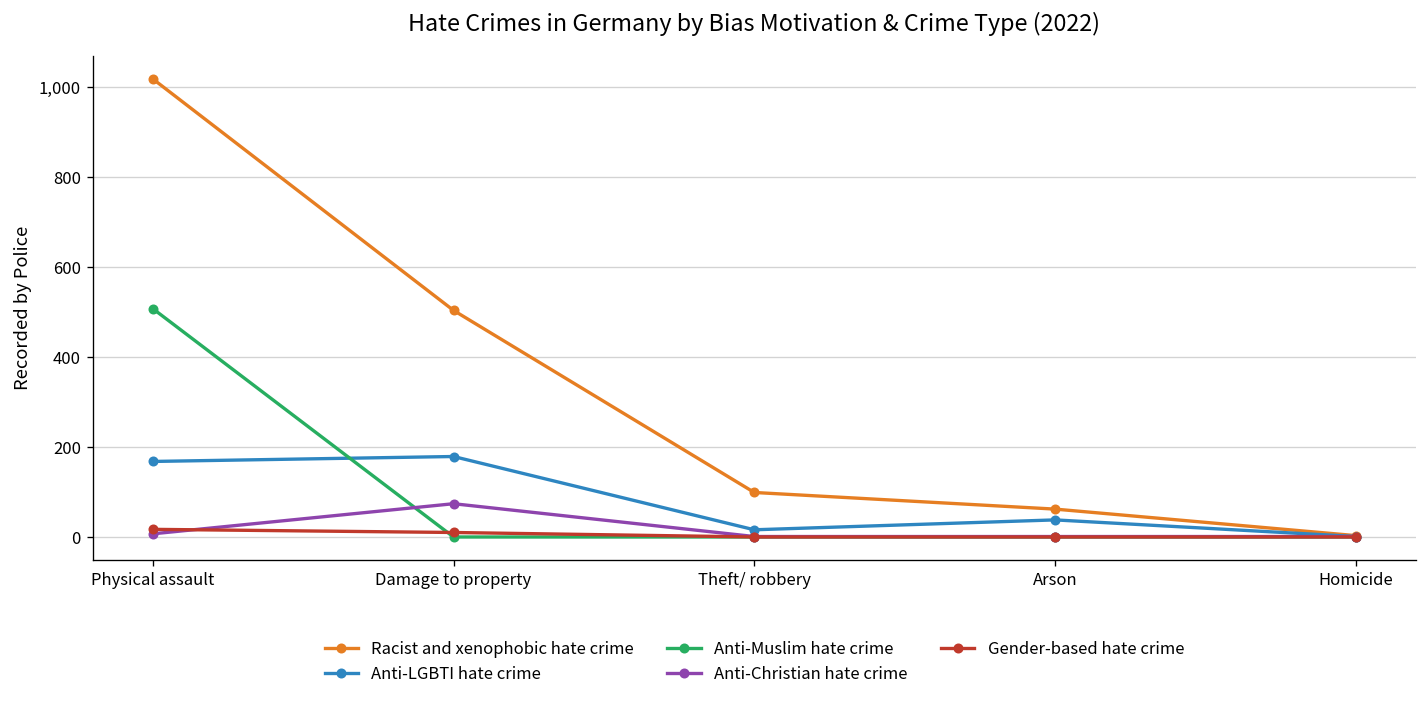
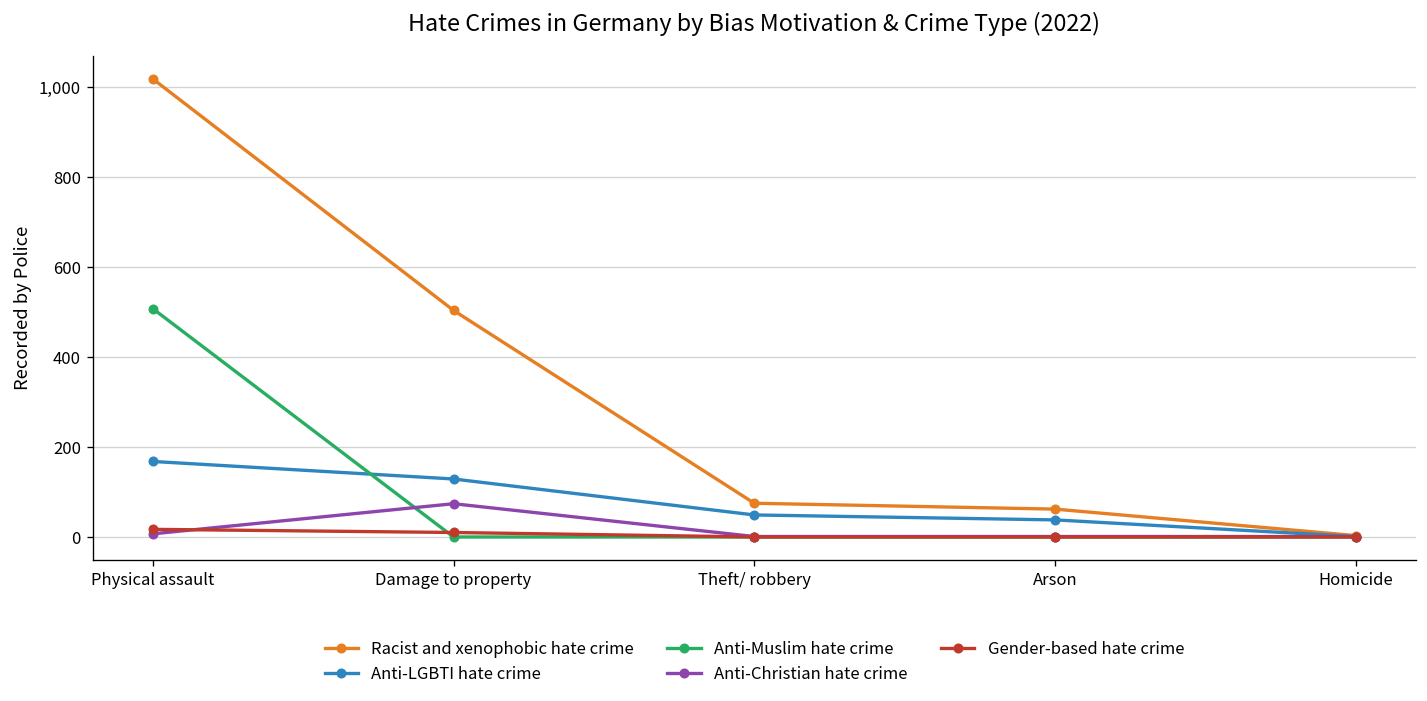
Anti-LGBTI hate crime, Damage to property: 180 -> 130
Racist and xenophobic hate crime, Theft/ robbery: 100 -> 80
Anti-LGBTI hate crime, Theft/ robbery: 20 -> 50
